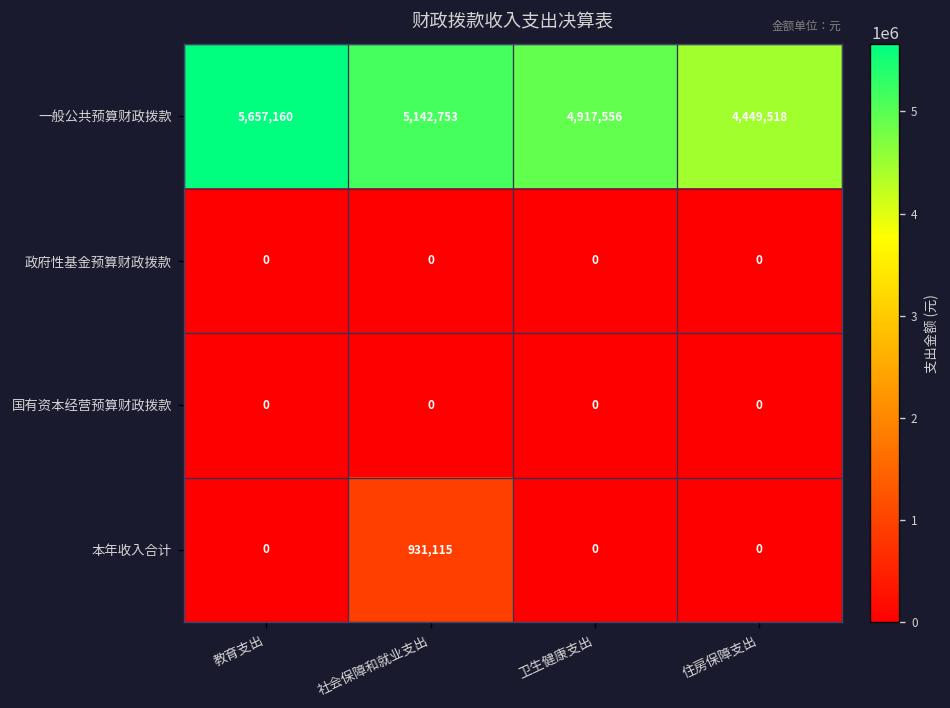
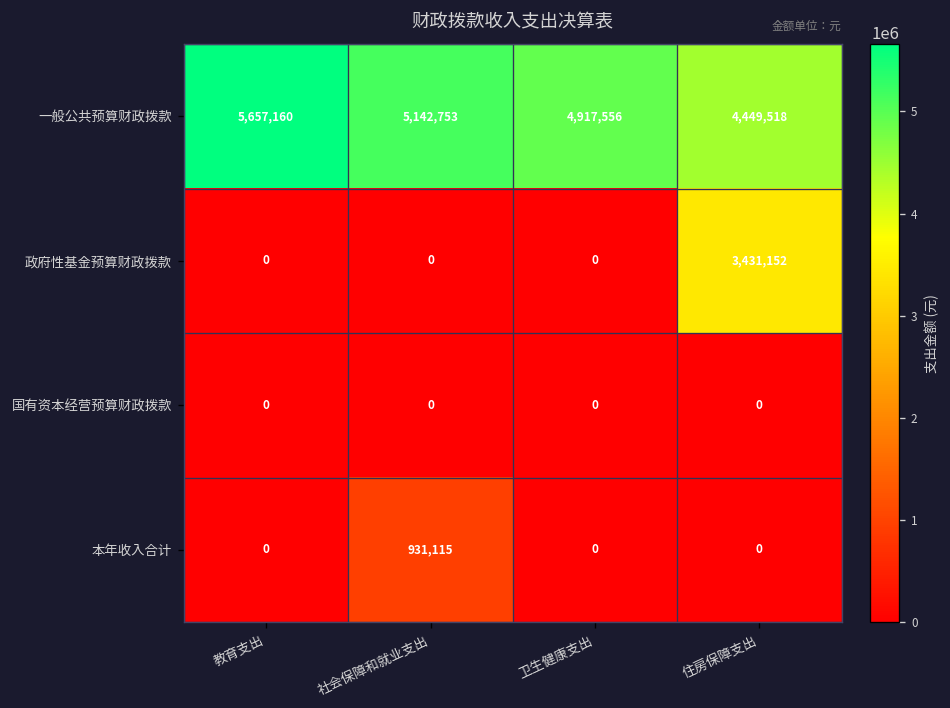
政府性基金预算财政拨款, 住房保障支出: 0 -> 3,431,152
